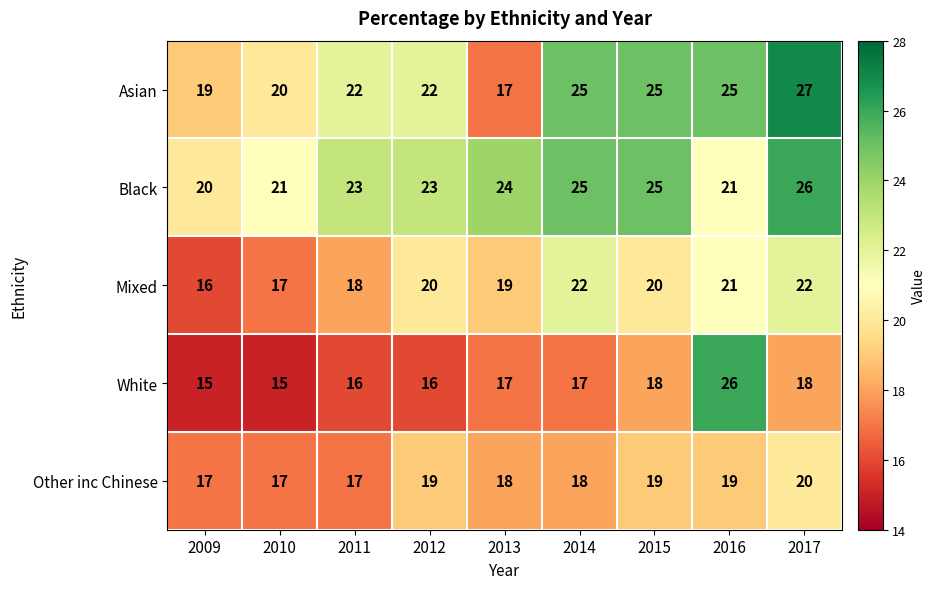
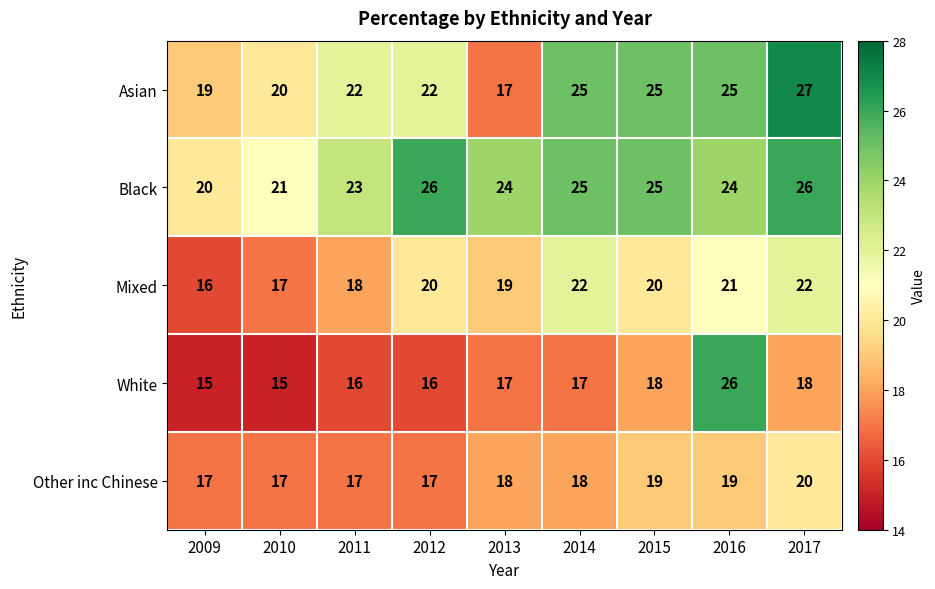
Black, 2012: 23 -> 26
Black, 2016: 21 -> 24
Other inc Chinese, 2012: 19 -> 17
